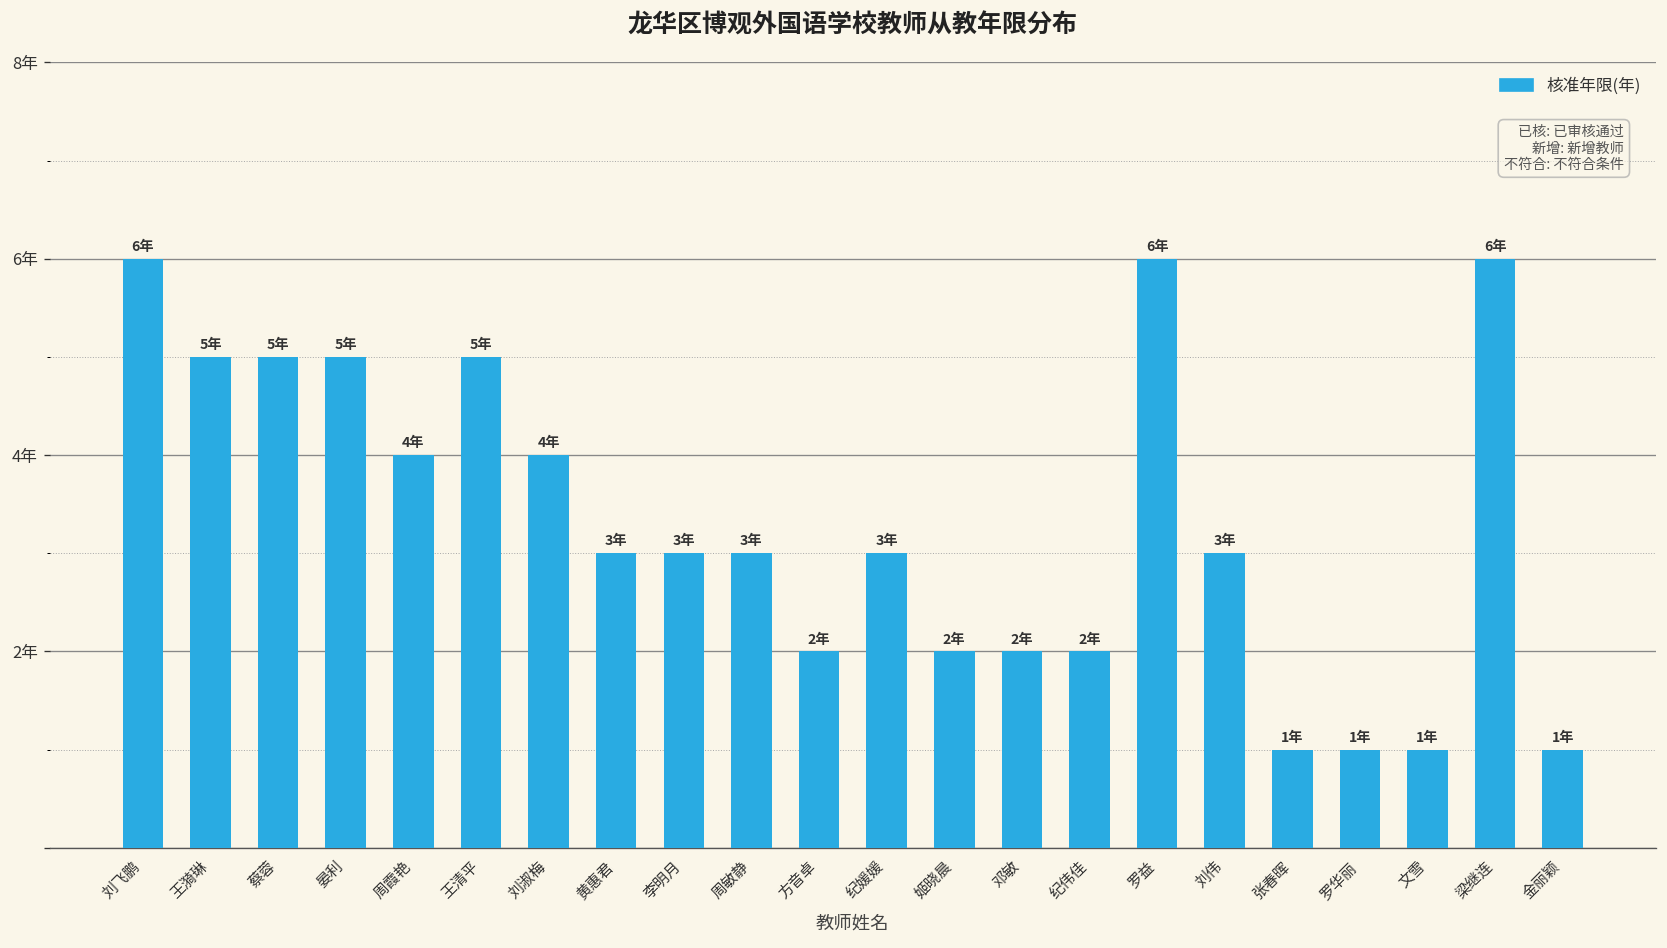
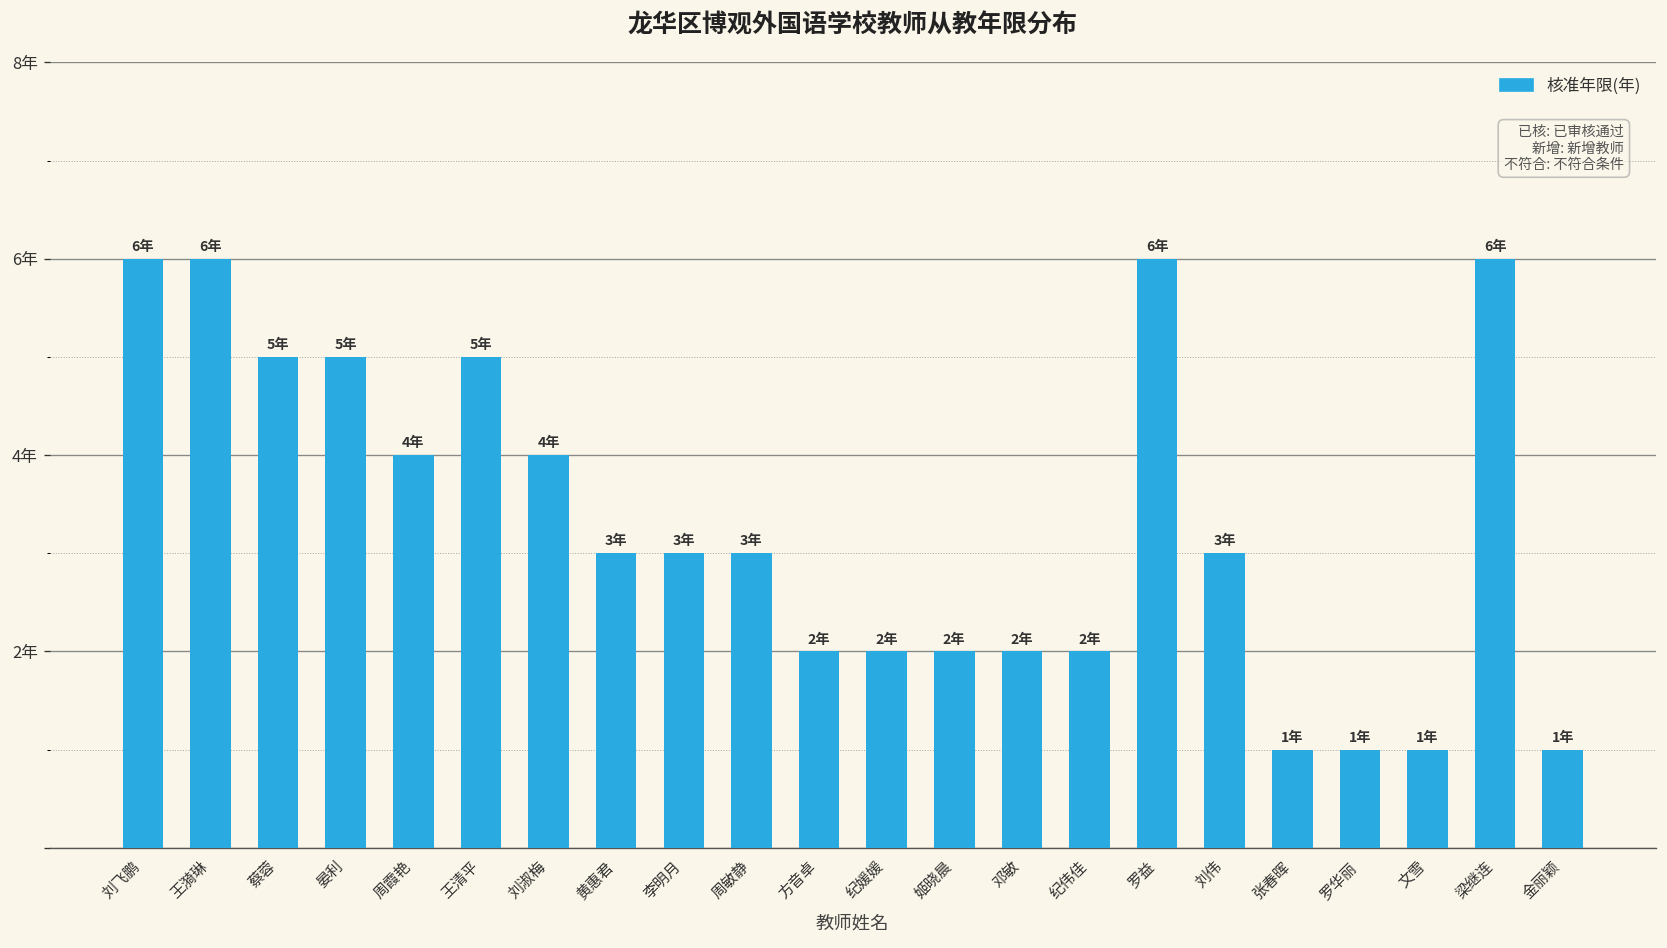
王漪琳: 5年 -> 6年
纪媛媛: 3年 -> 2年
